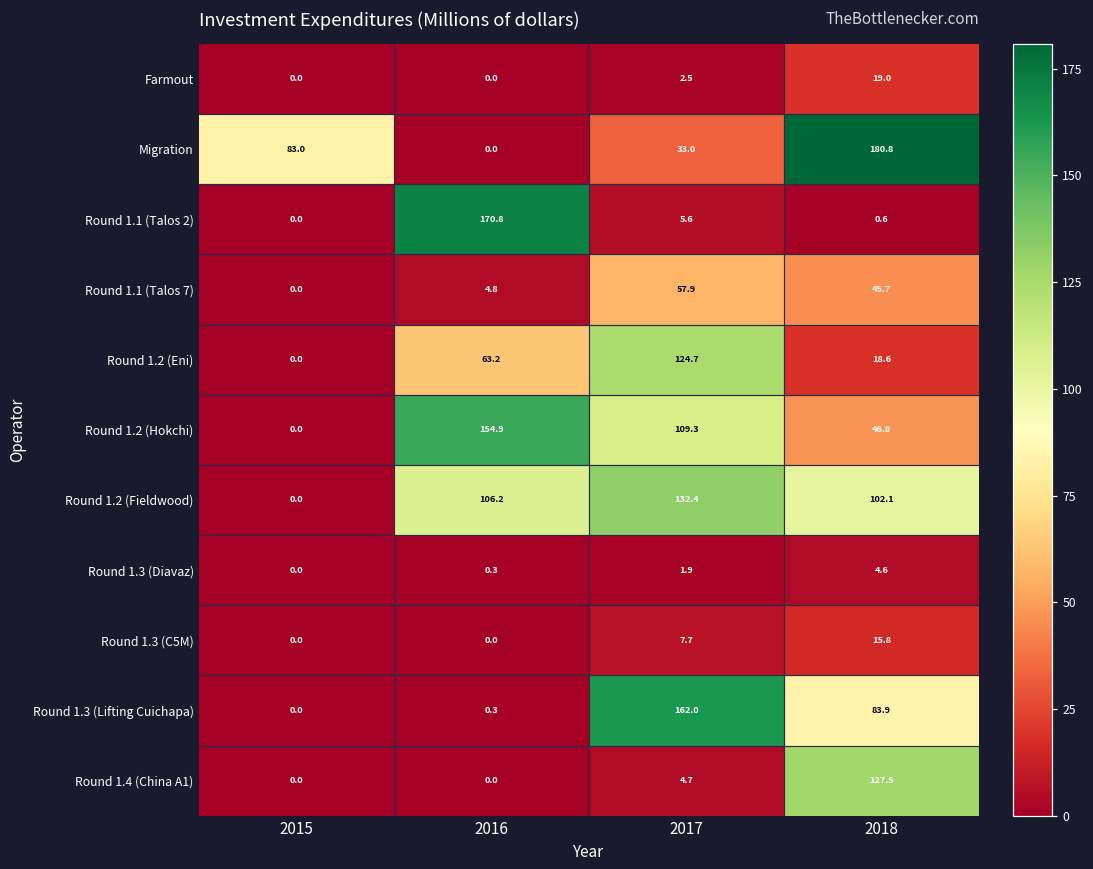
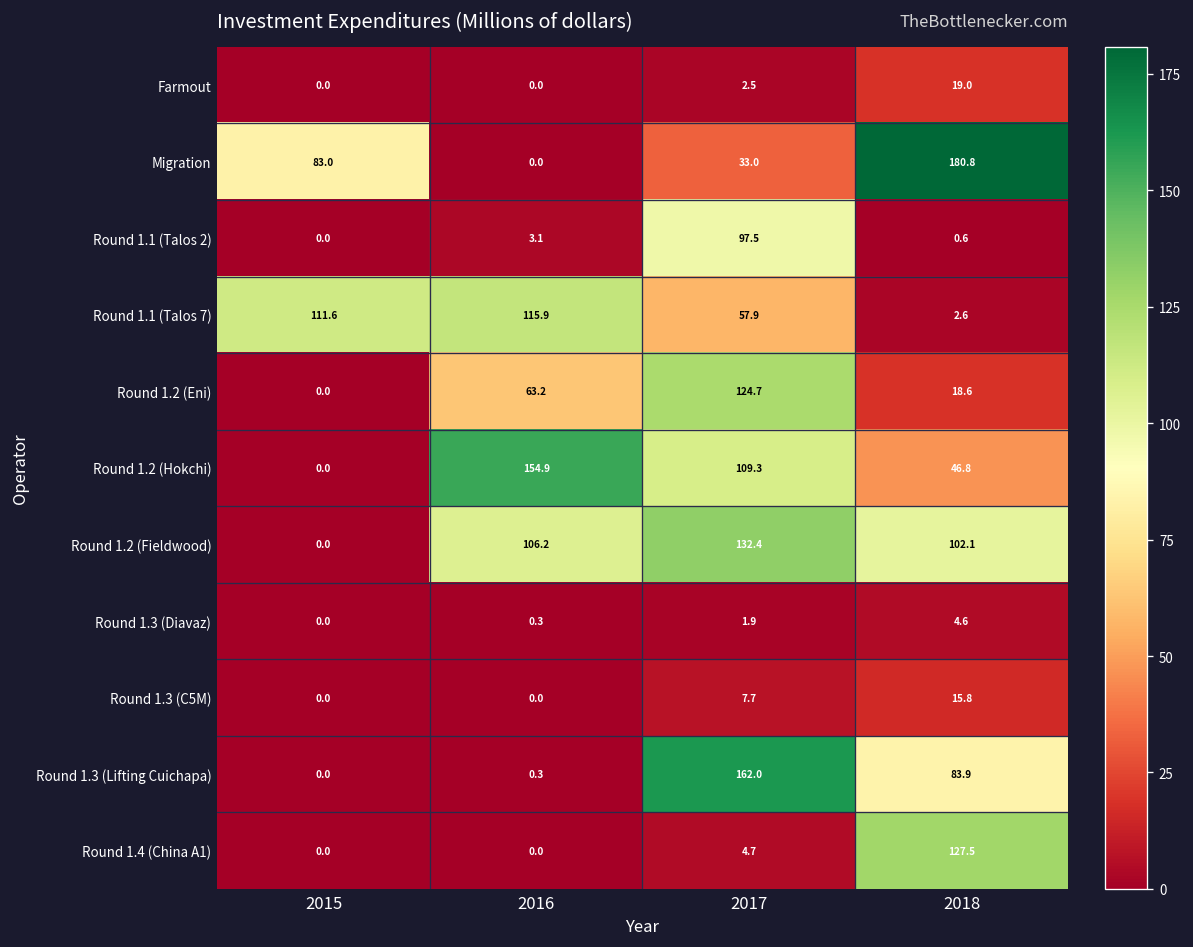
Round 1.1 (Talos 2), 2016: 170.8 -> 3.1
Round 1.1 (Talos 2), 2017: 5.6 -> 97.5
Round 1.1 (Talos 7), 2015: 0.0 -> 111.6
Round 1.1 (Talos 7), 2016: 4.8 -> 115.9
Round 1.1 (Talos 7), 2018: 45.7 -> 2.6
